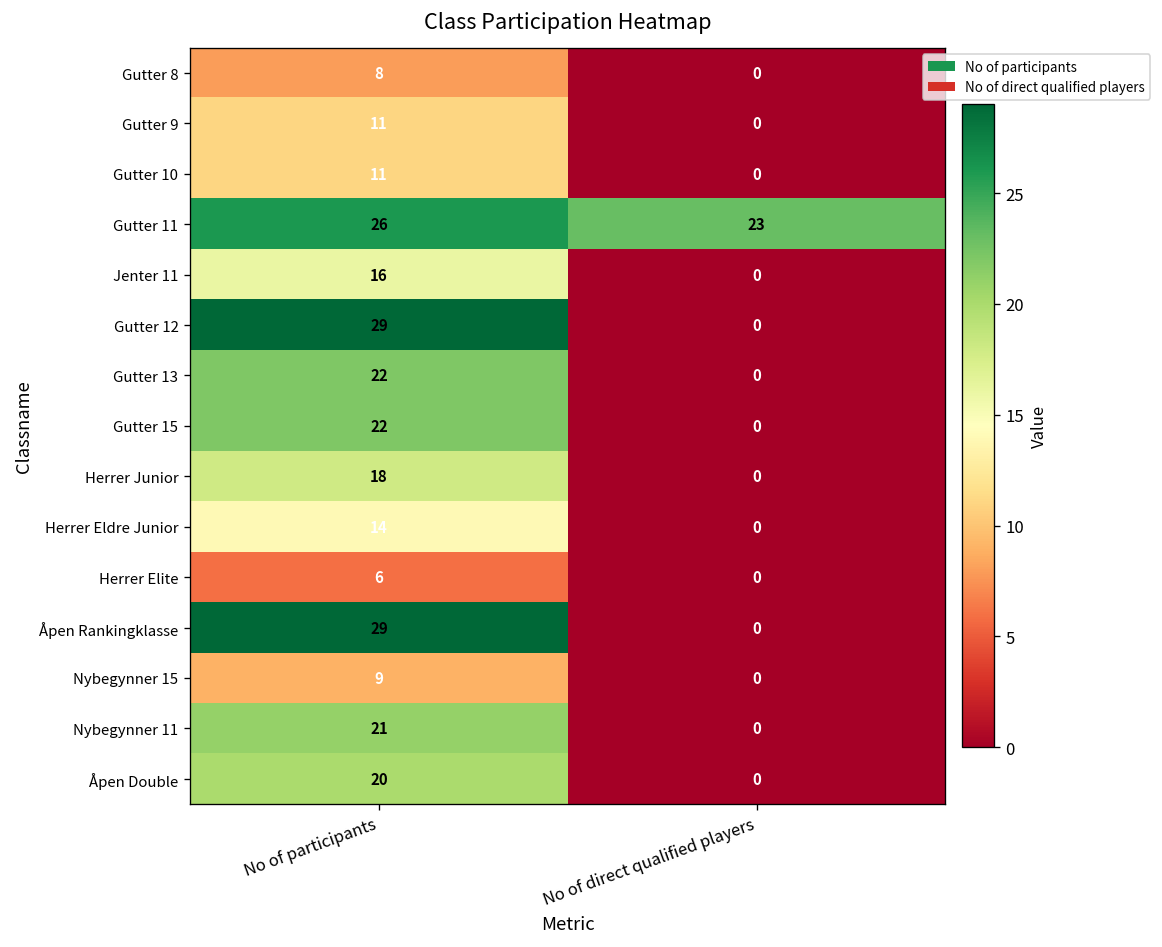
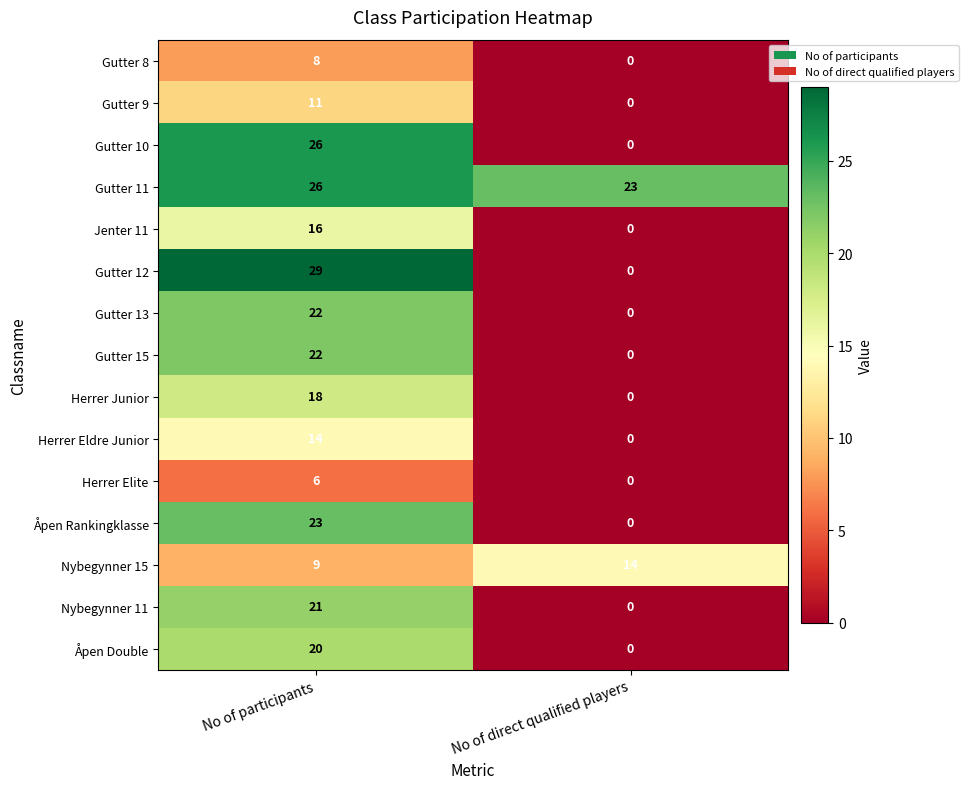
Gutter 10, No of participants: 11 -> 26
Åpen Rankingklasse, No of participants: 29 -> 23
Nybegynner 15, No of direct qualified players: 0 -> 14
